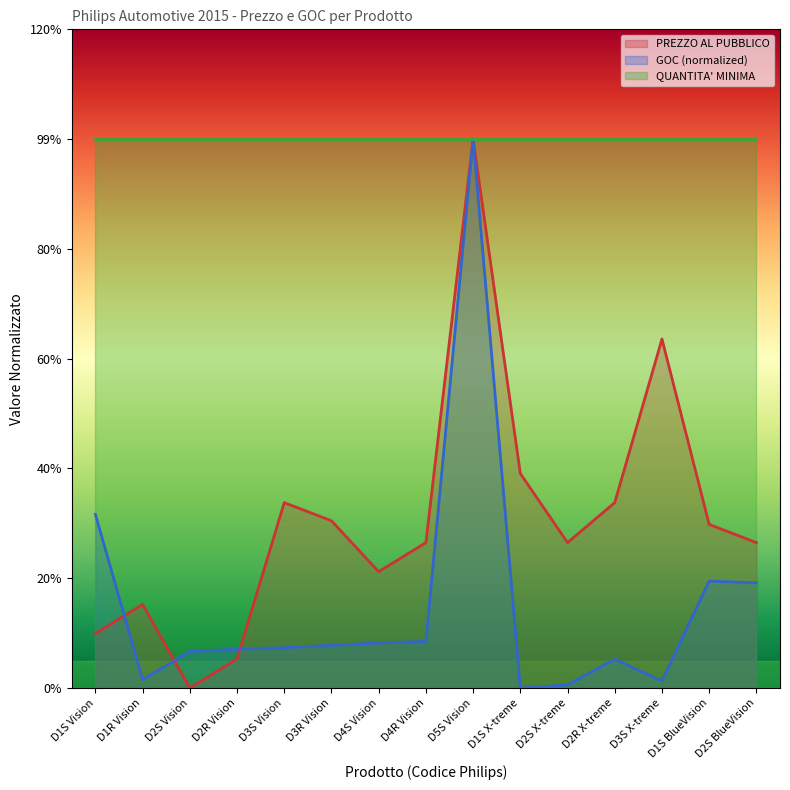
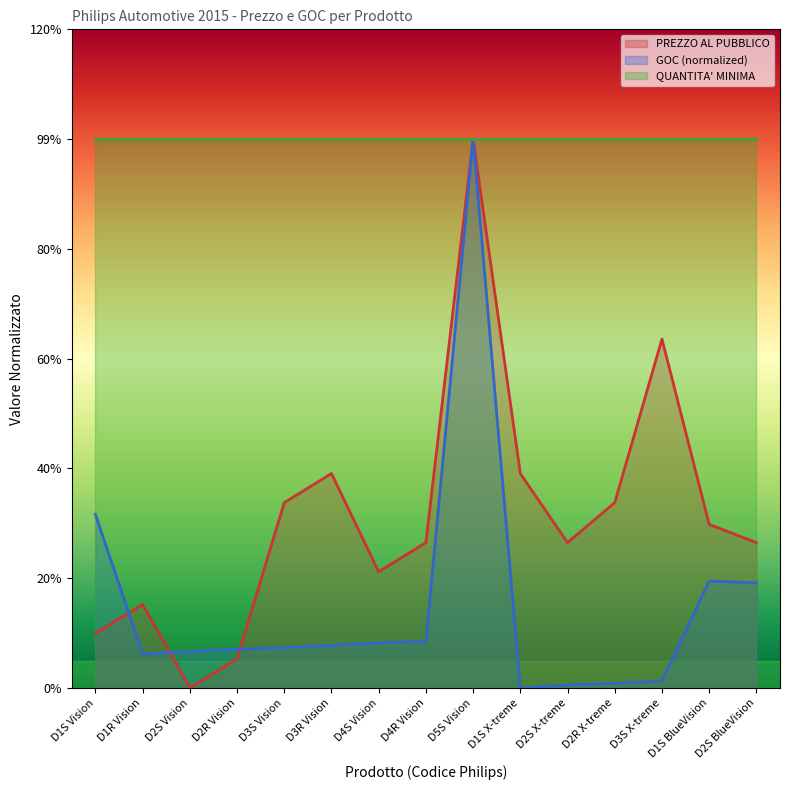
GOC (normalized), D1R Vision: 2% -> 6%
PREZZO AL PUBBLICO, D3R Vision: 30% -> 39%
GOC (normalized), D2R X-treme: 5% -> 1%
